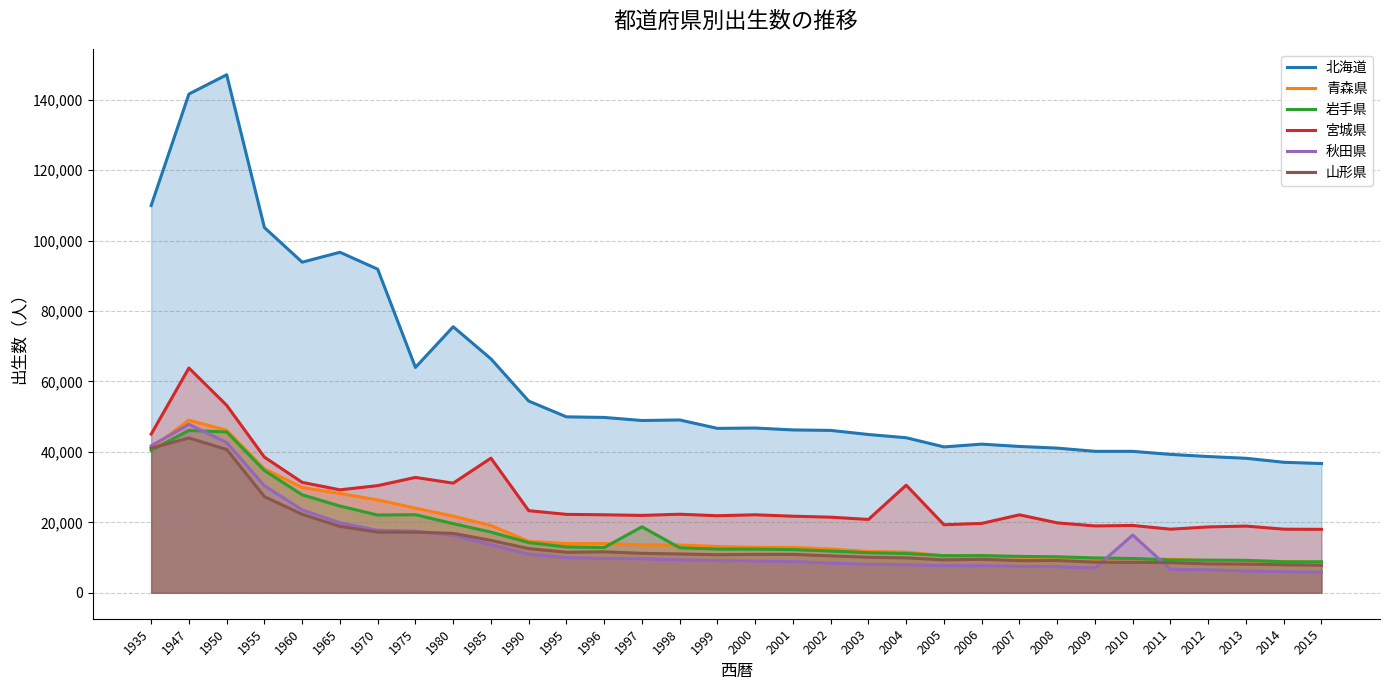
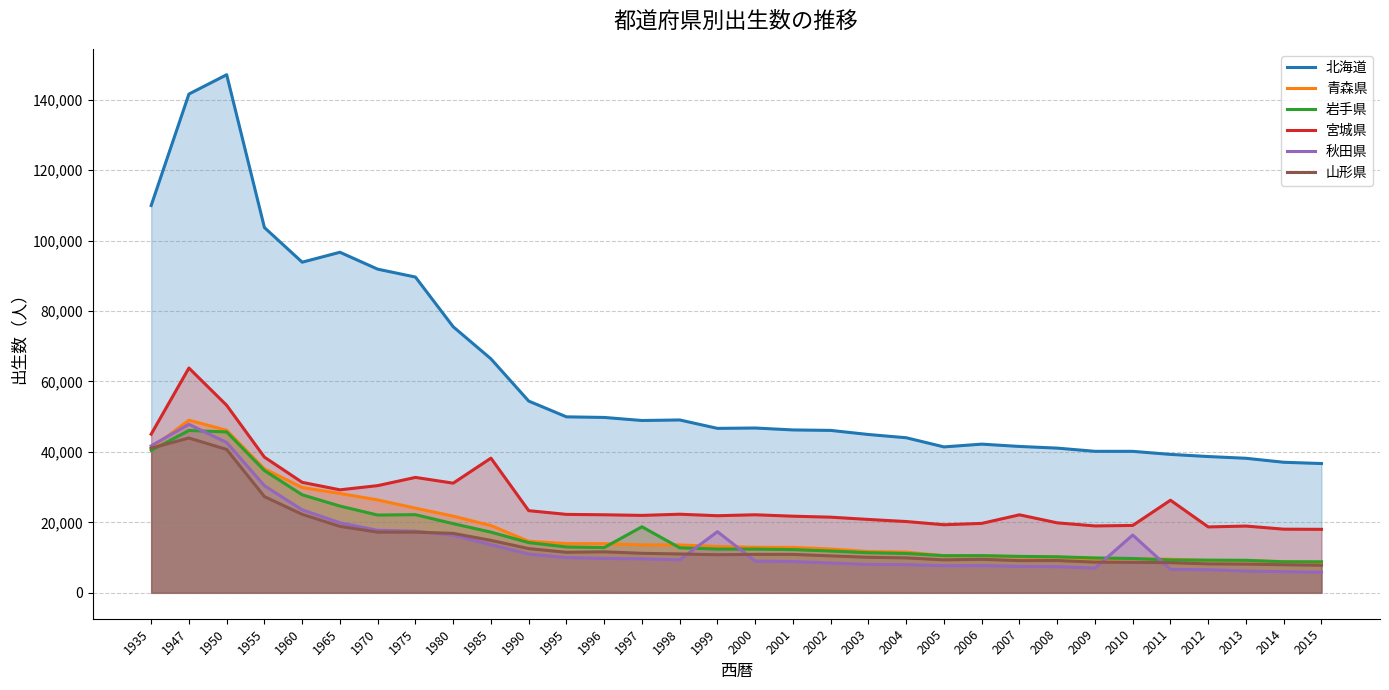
北海道, 1975: 64,000 -> 90,000
秋田県, 1999: 9,000 -> 17,000
宮城県, 2004: 31,000 -> 20,000
宮城県, 2011: 18,000 -> 26,000
